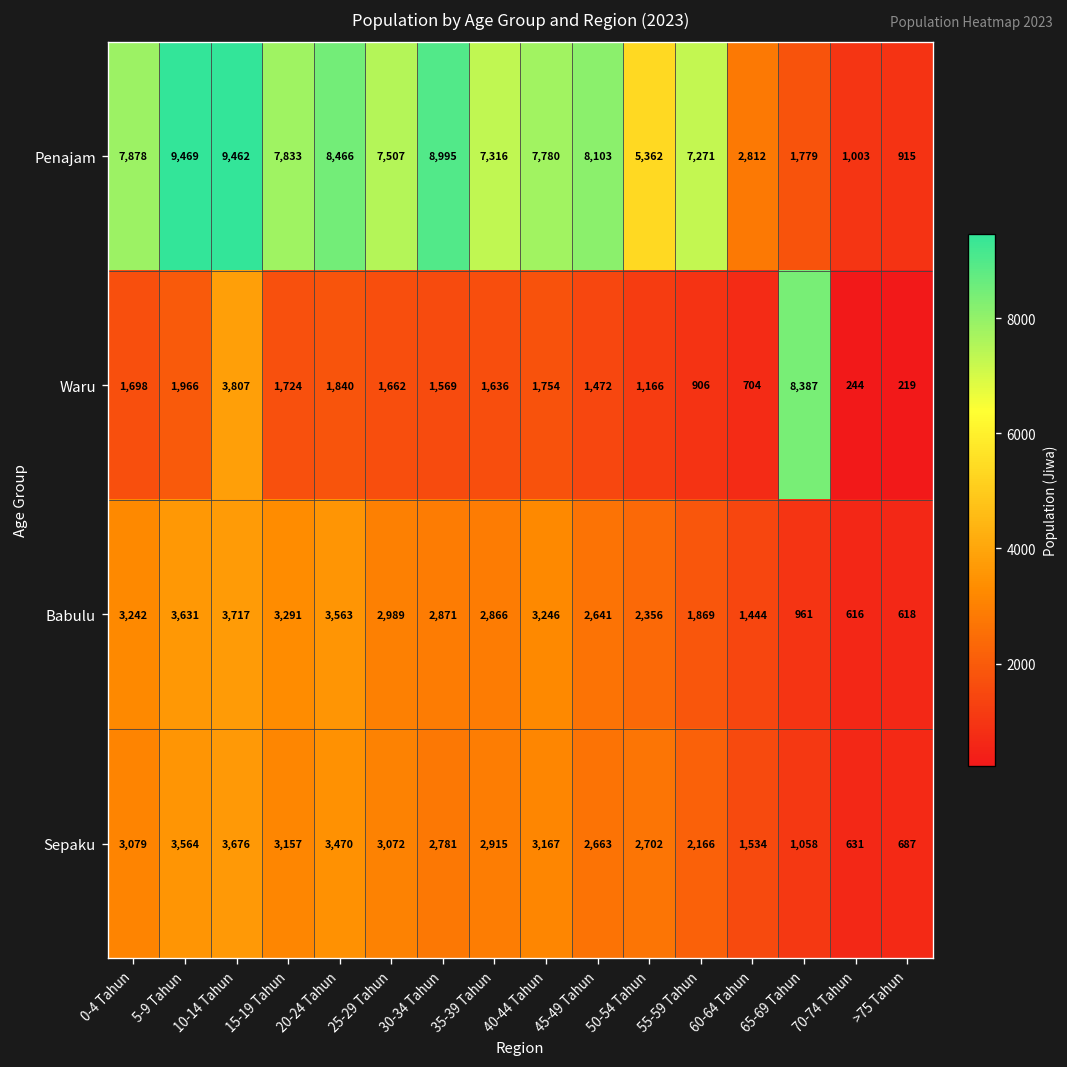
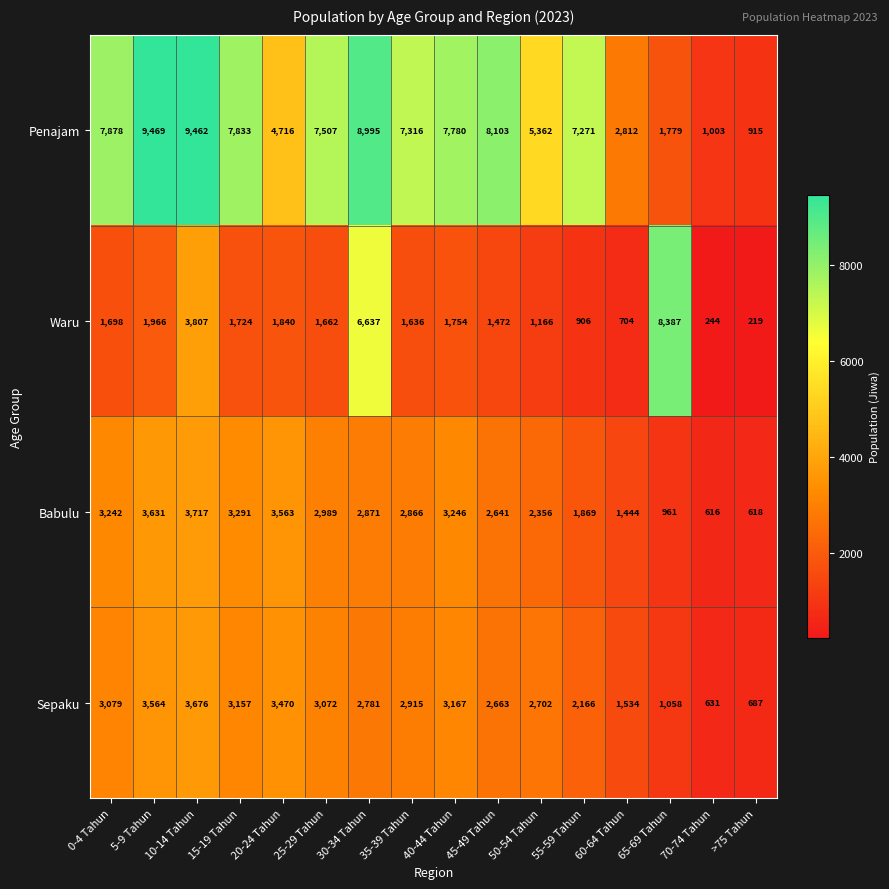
Penajam, 20-24 Tahun: 8,466 -> 4,716
Waru, 30-34 Tahun: 1,569 -> 6,637
